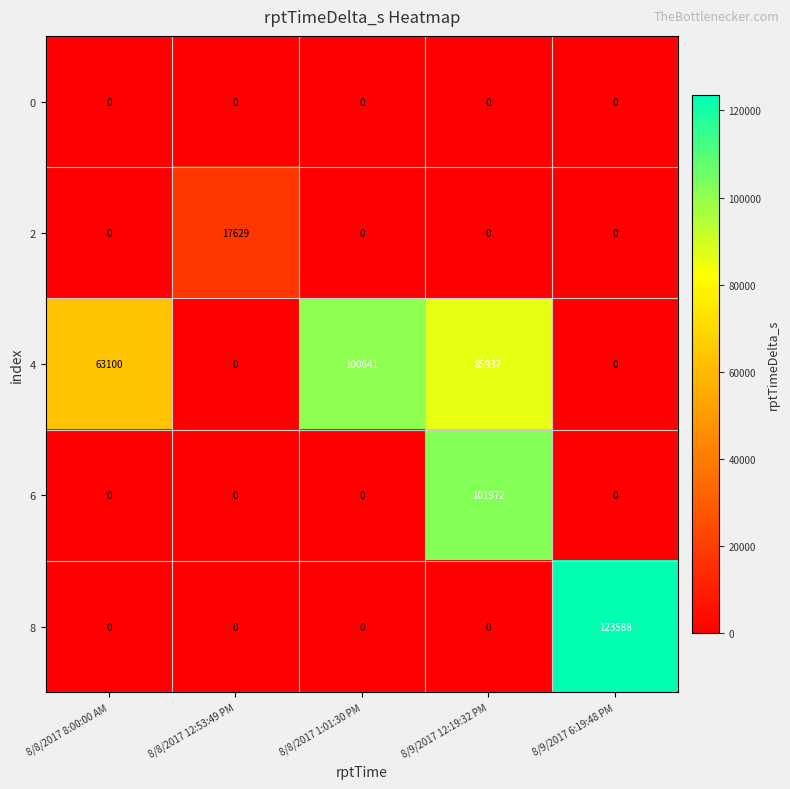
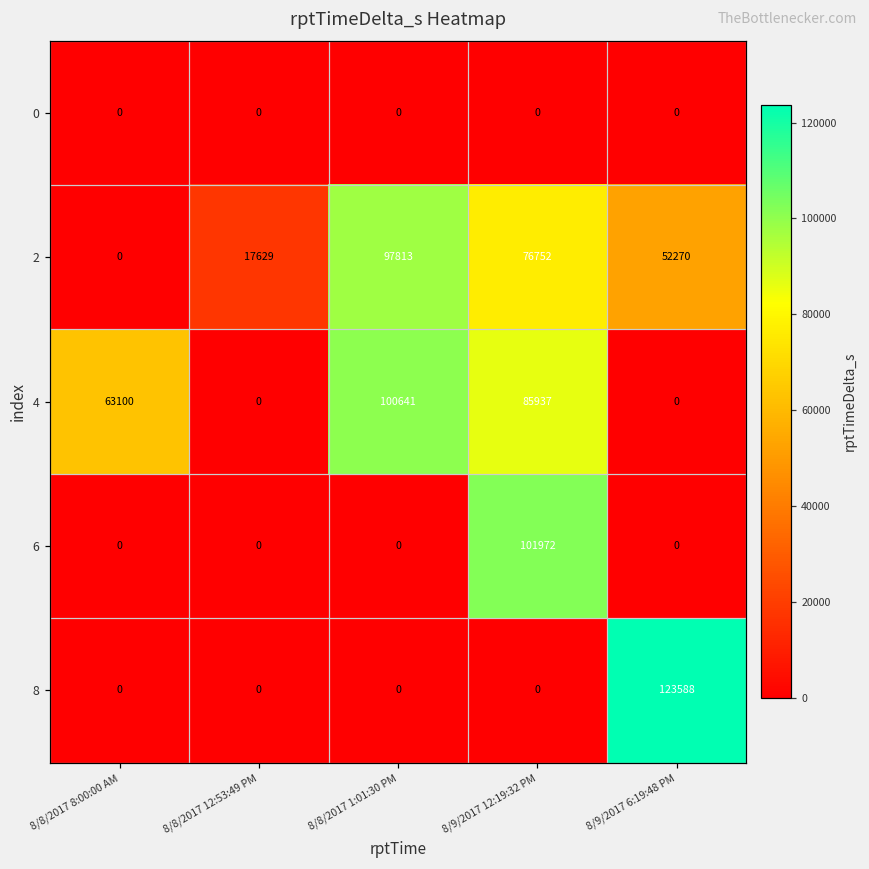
2, 8/8/2017 1:01:30 PM: 0 -> 97813
2, 8/9/2017 12:19:32 PM: 0 -> 76752
2, 8/9/2017 6:19:48 PM: 0 -> 52270
